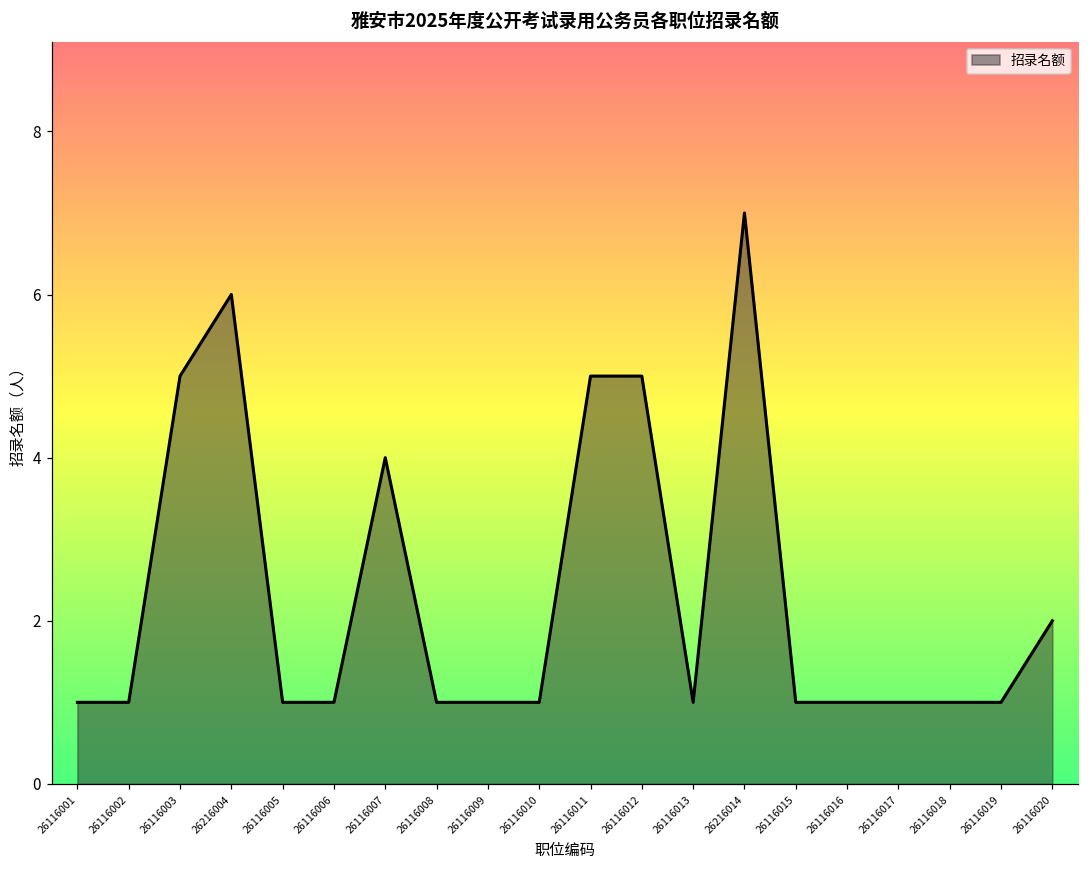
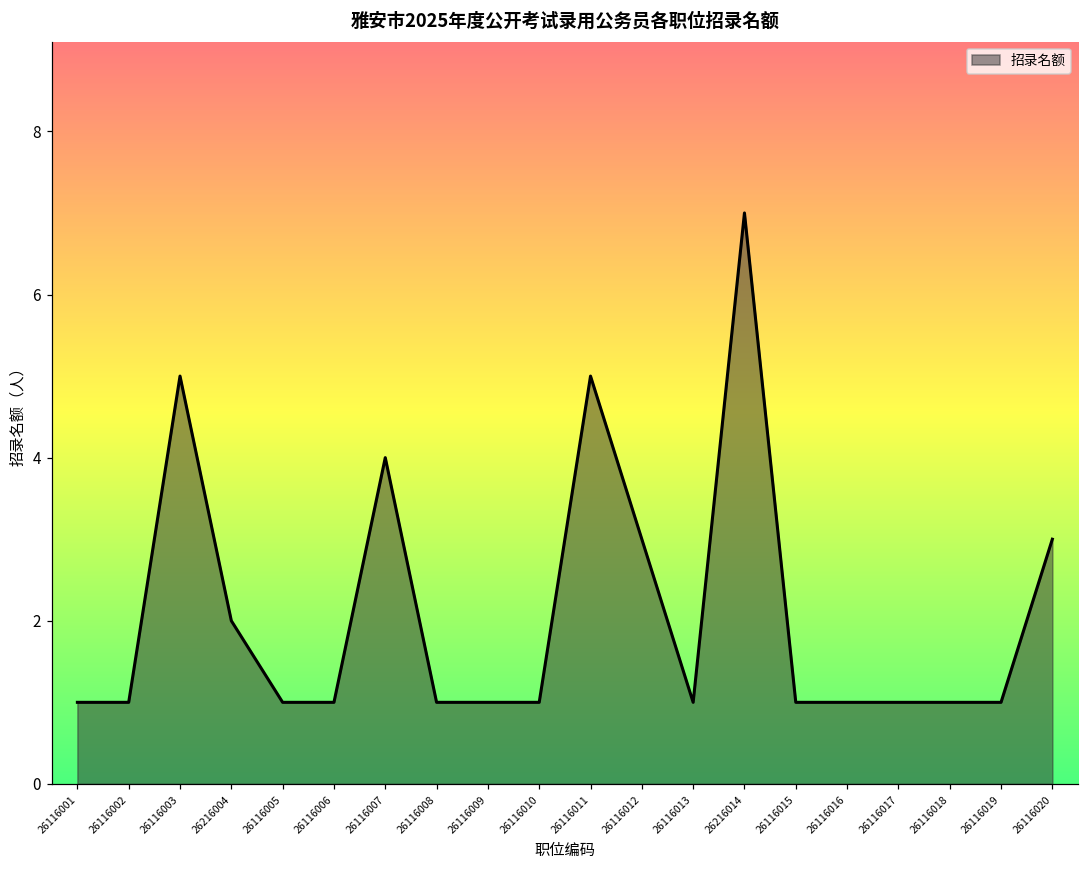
26216004: 6 -> 2
26116012: 5 -> 3
26116020: 2 -> 3
